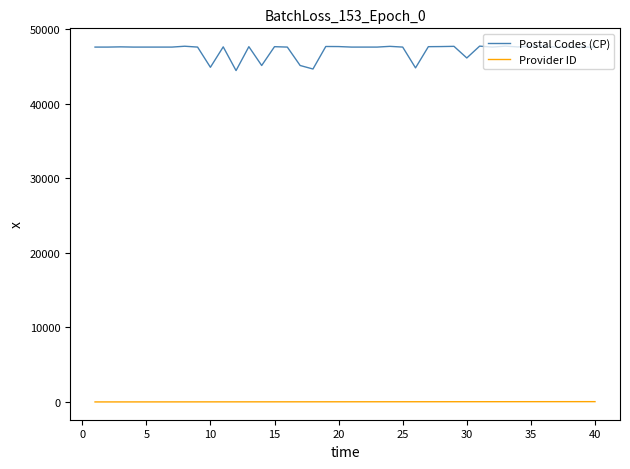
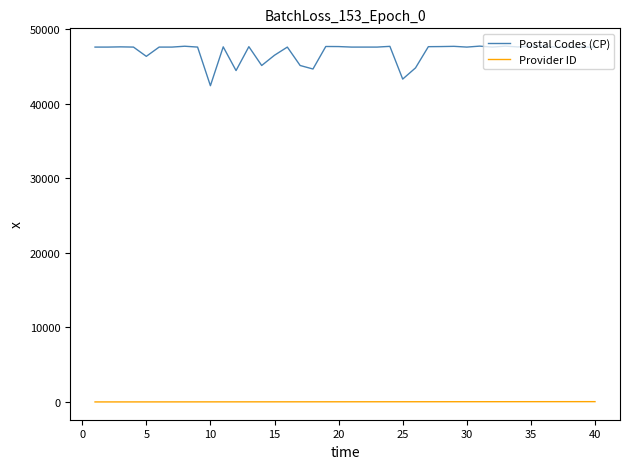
Postal Codes (CP), 5: 48000 -> 46000
Postal Codes (CP), 10: 45000 -> 42000
Postal Codes (CP), 15: 48000 -> 47000
Postal Codes (CP), 25: 48000 -> 43000
Postal Codes (CP), 30: 46000 -> 48000
